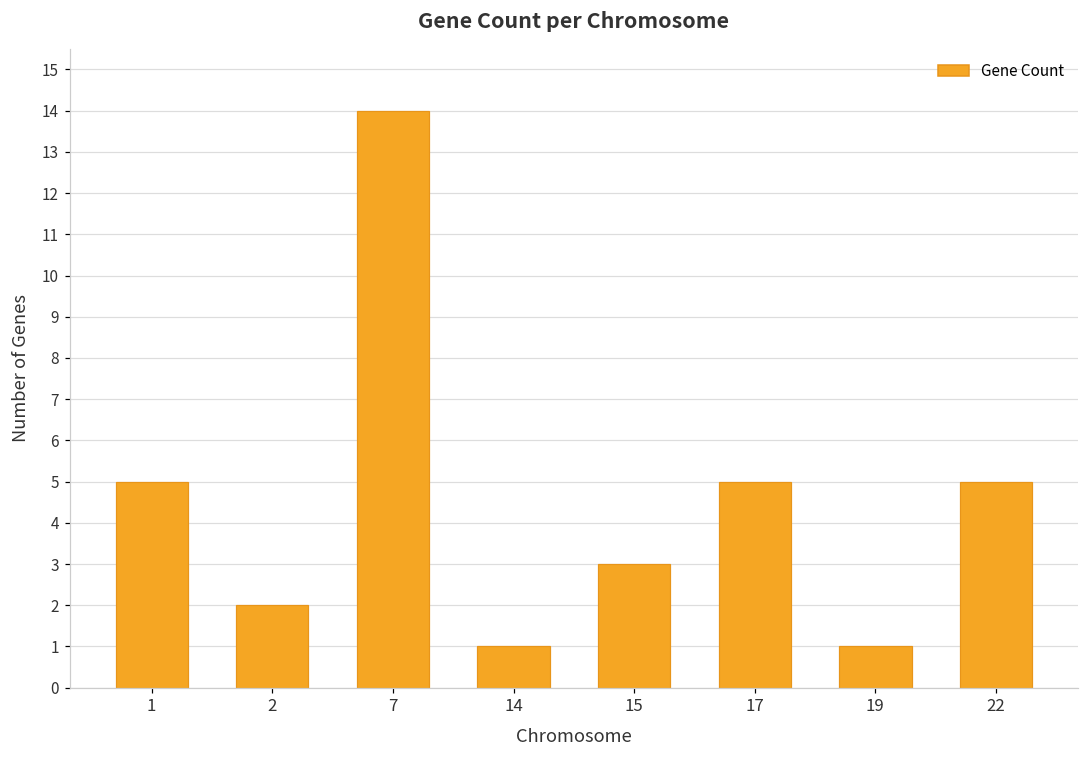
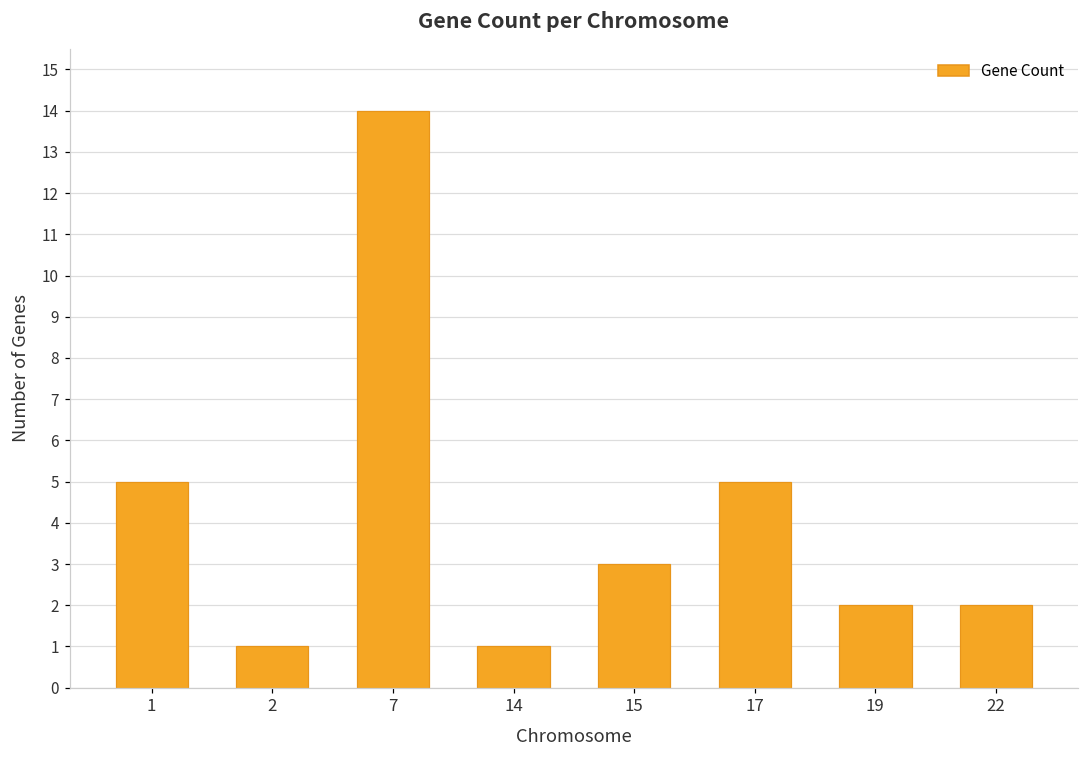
2: 2 -> 1
19: 1 -> 2
22: 5 -> 2
